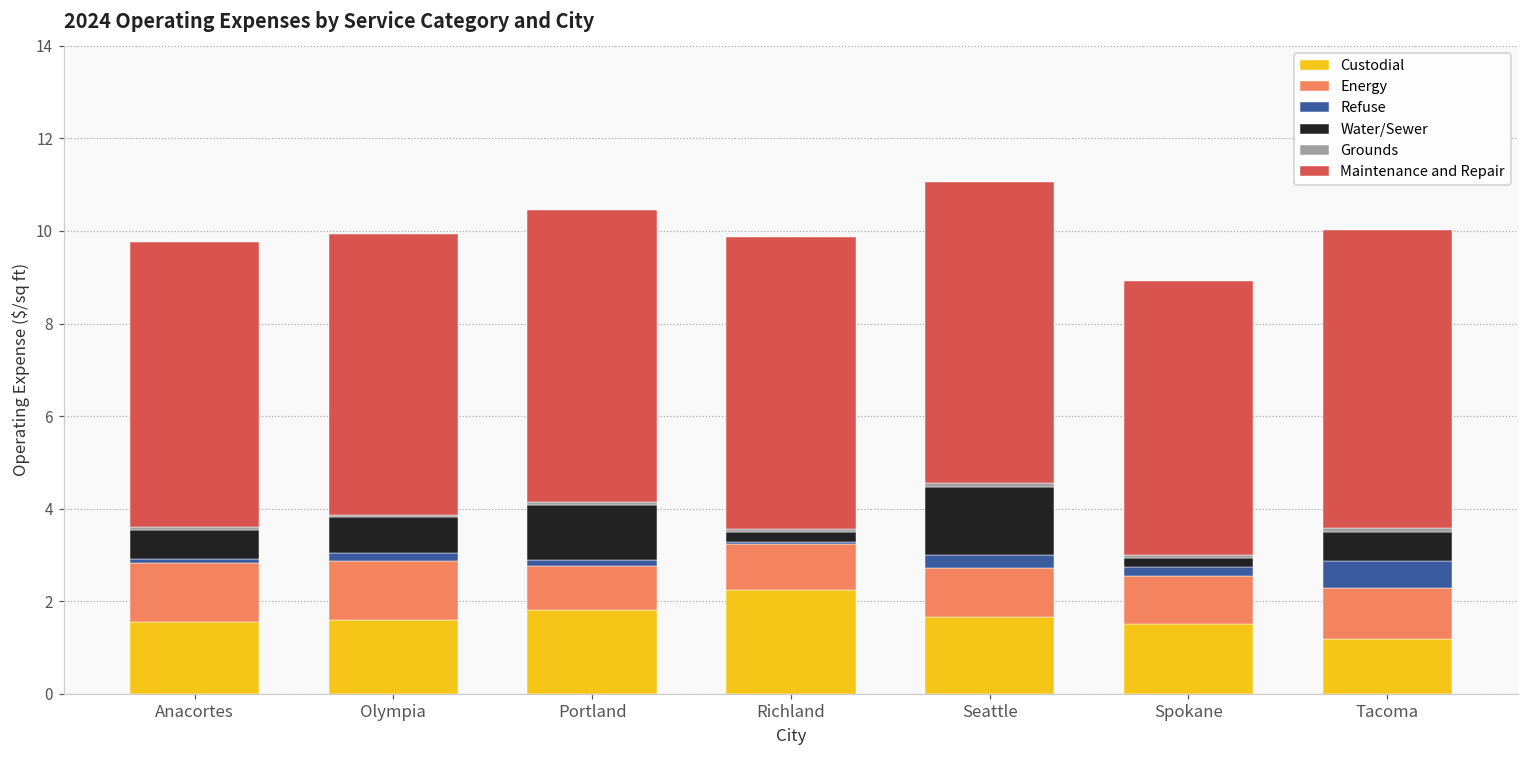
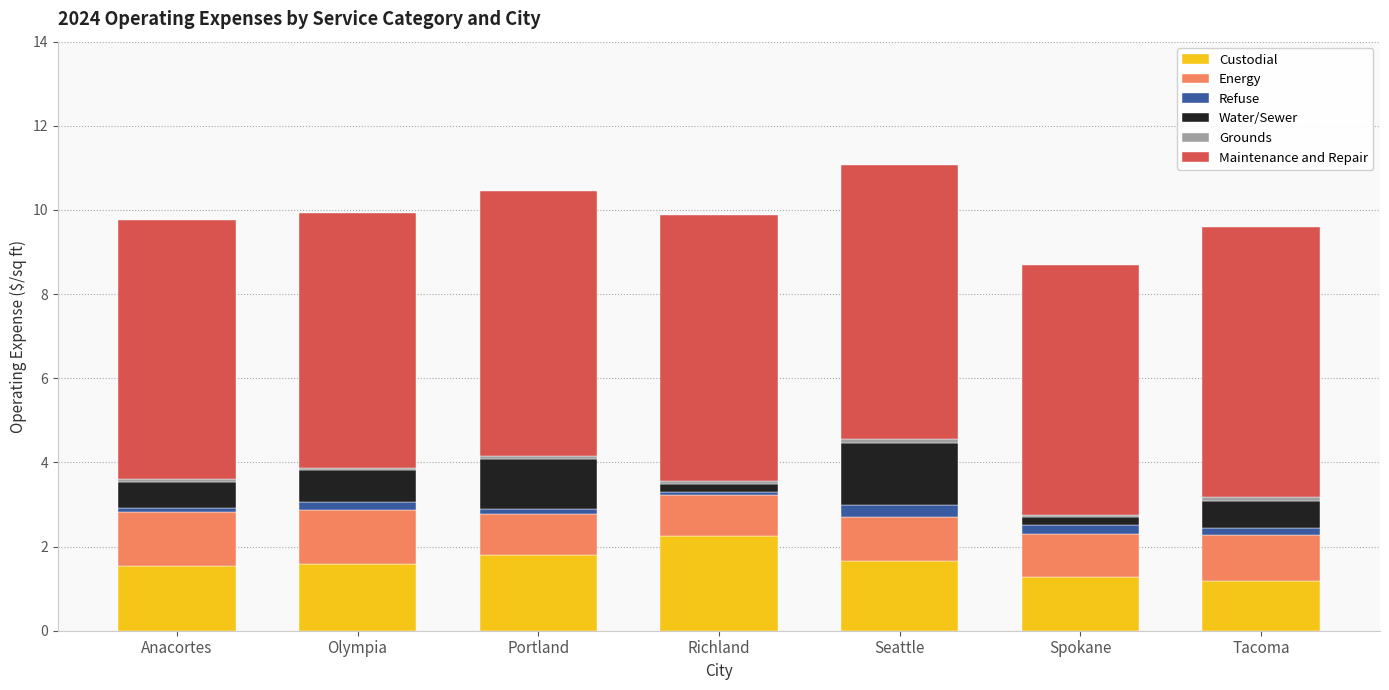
Custodial, Spokane: 1.5 -> 1.3
Refuse, Tacoma: 0.6 -> 0.2
